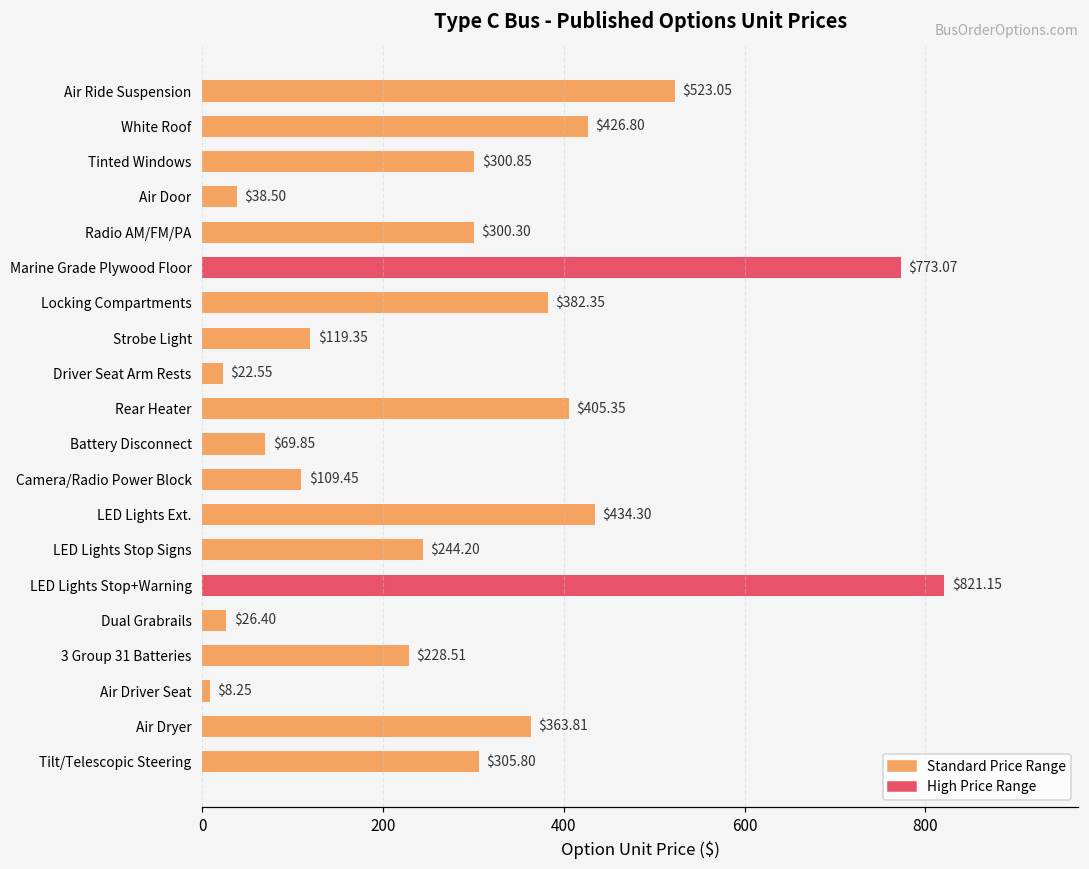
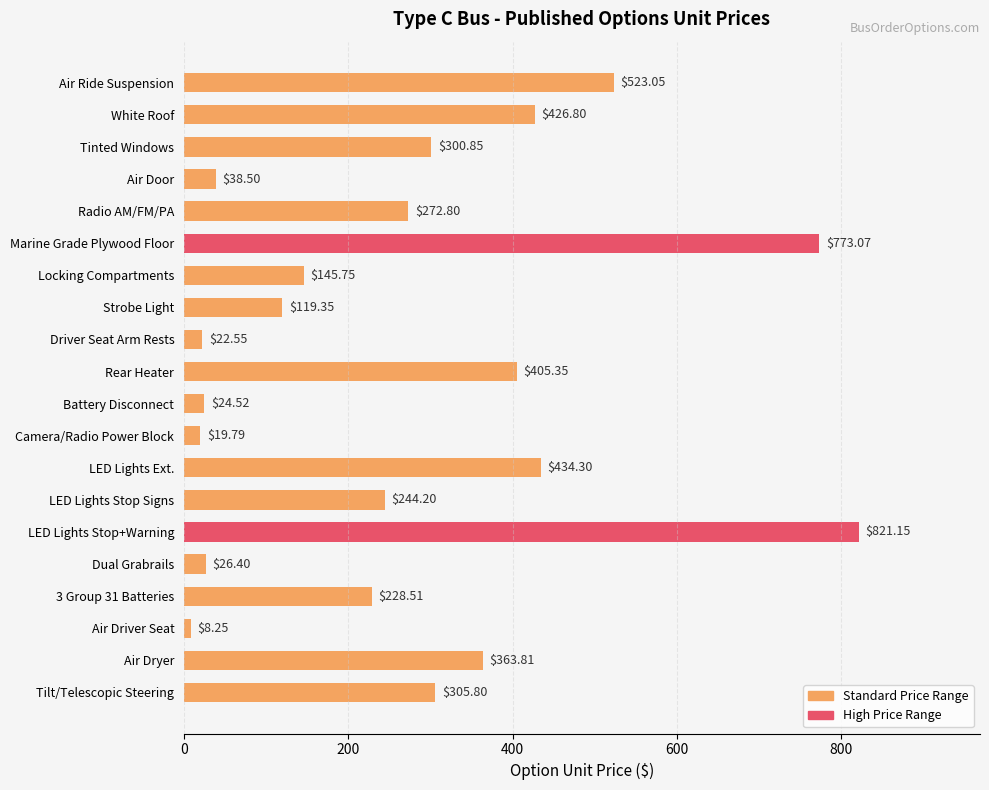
Radio AM/FM/PA: $300.30 -> $272.80
Locking Compartments: $382.35 -> $145.75
Battery Disconnect: $69.85 -> $24.52
Camera/Radio Power Block: $109.45 -> $19.79
